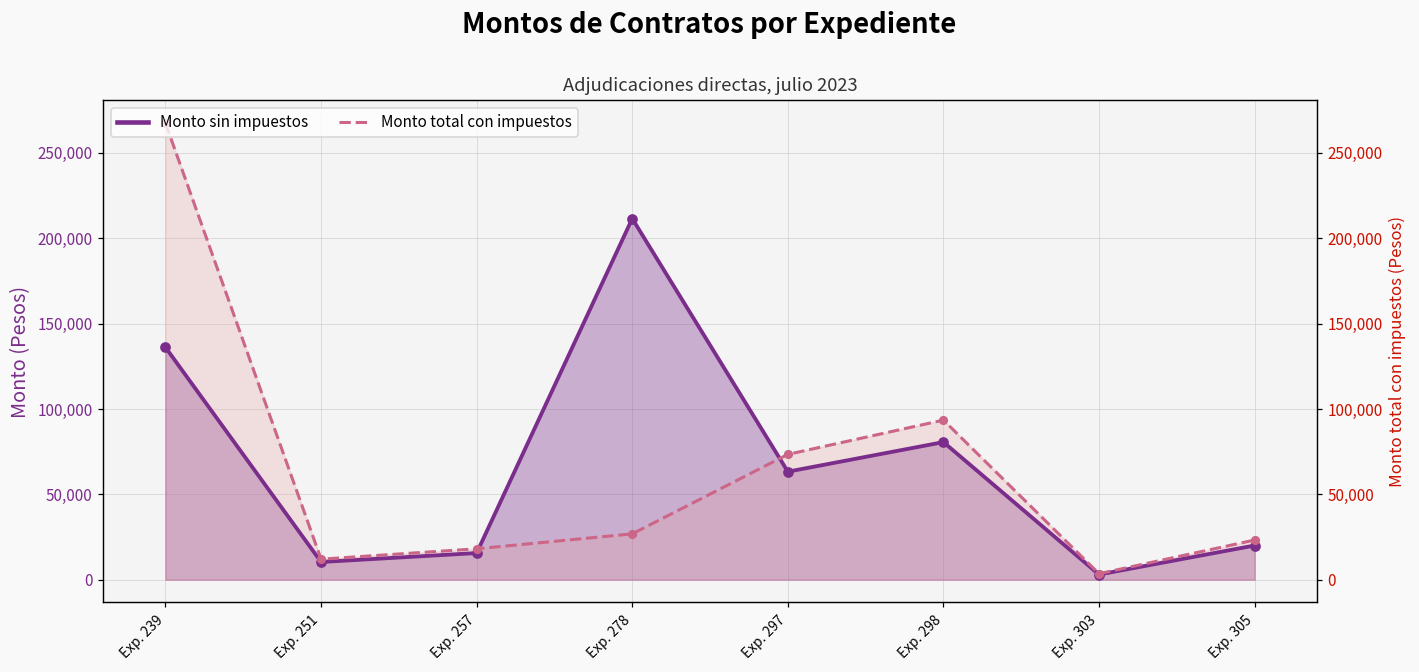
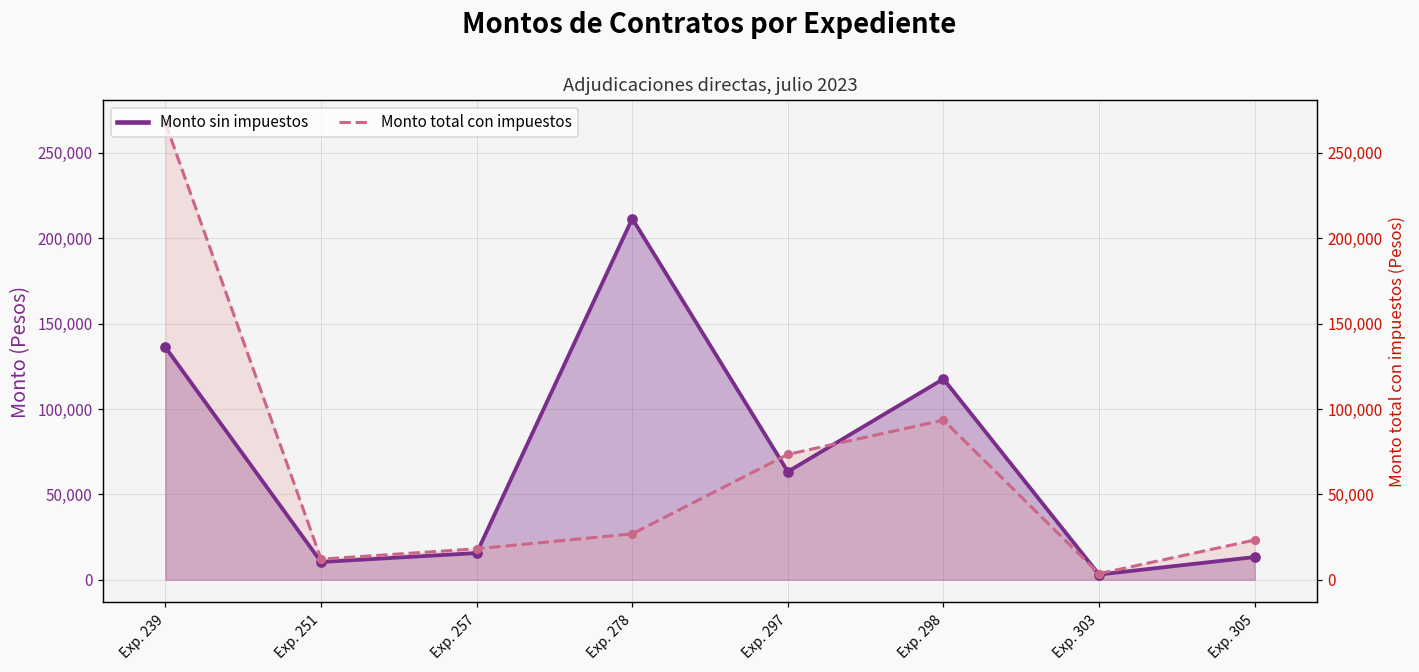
Monto sin impuestos, Exp. 298: 81,000 -> 118,000
Monto sin impuestos, Exp. 305: 20,000 -> 13,000
